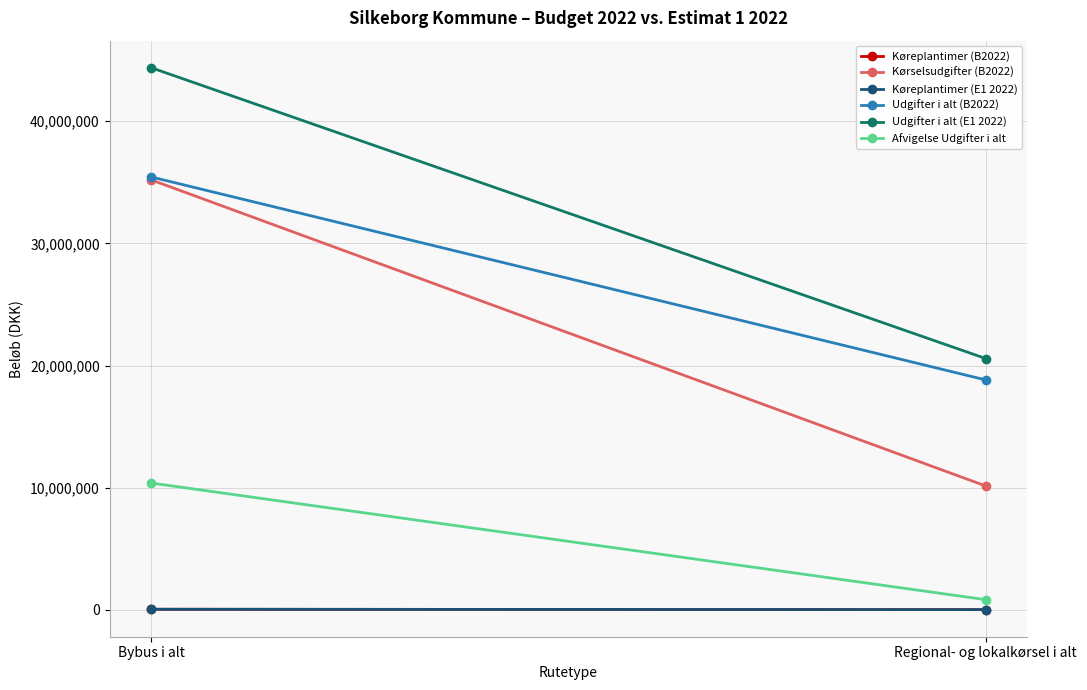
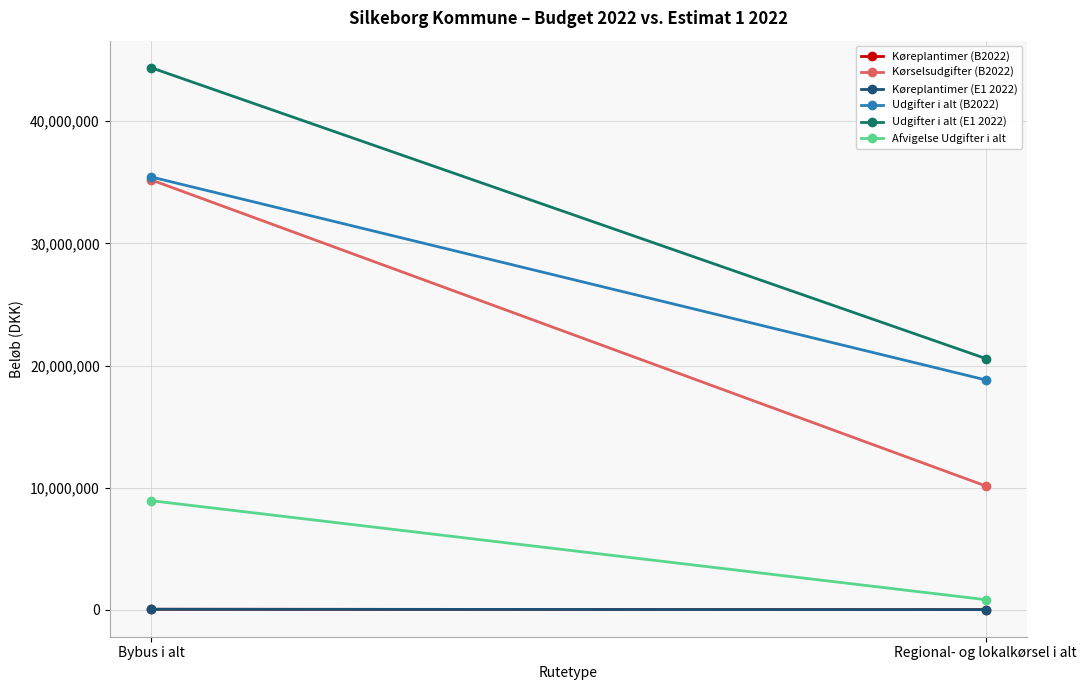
Afvigelse Udgifter i alt, Bybus i alt: 10,400,000 -> 8,900,000
